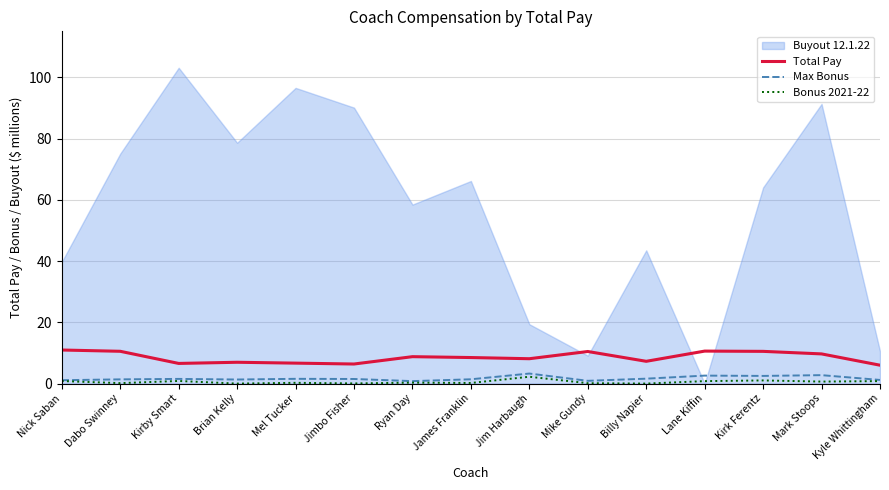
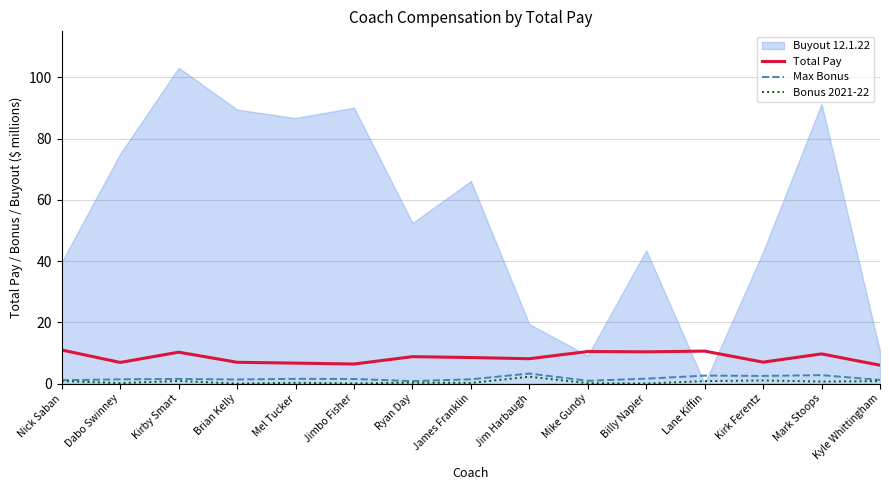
Total Pay, Dabo Swinney: 11 -> 7
Total Pay, Kirby Smart: 7 -> 10
Buyout 12.1.22, Brian Kelly: 79 -> 89
Buyout 12.1.22, Mel Tucker: 97 -> 87
Buyout 12.1.22, Ryan Day: 58 -> 52
Total Pay, Billy Napier: 7 -> 10
Total Pay, Kirk Ferentz: 11 -> 7
Buyout 12.1.22, Kirk Ferentz: 64 -> 43
